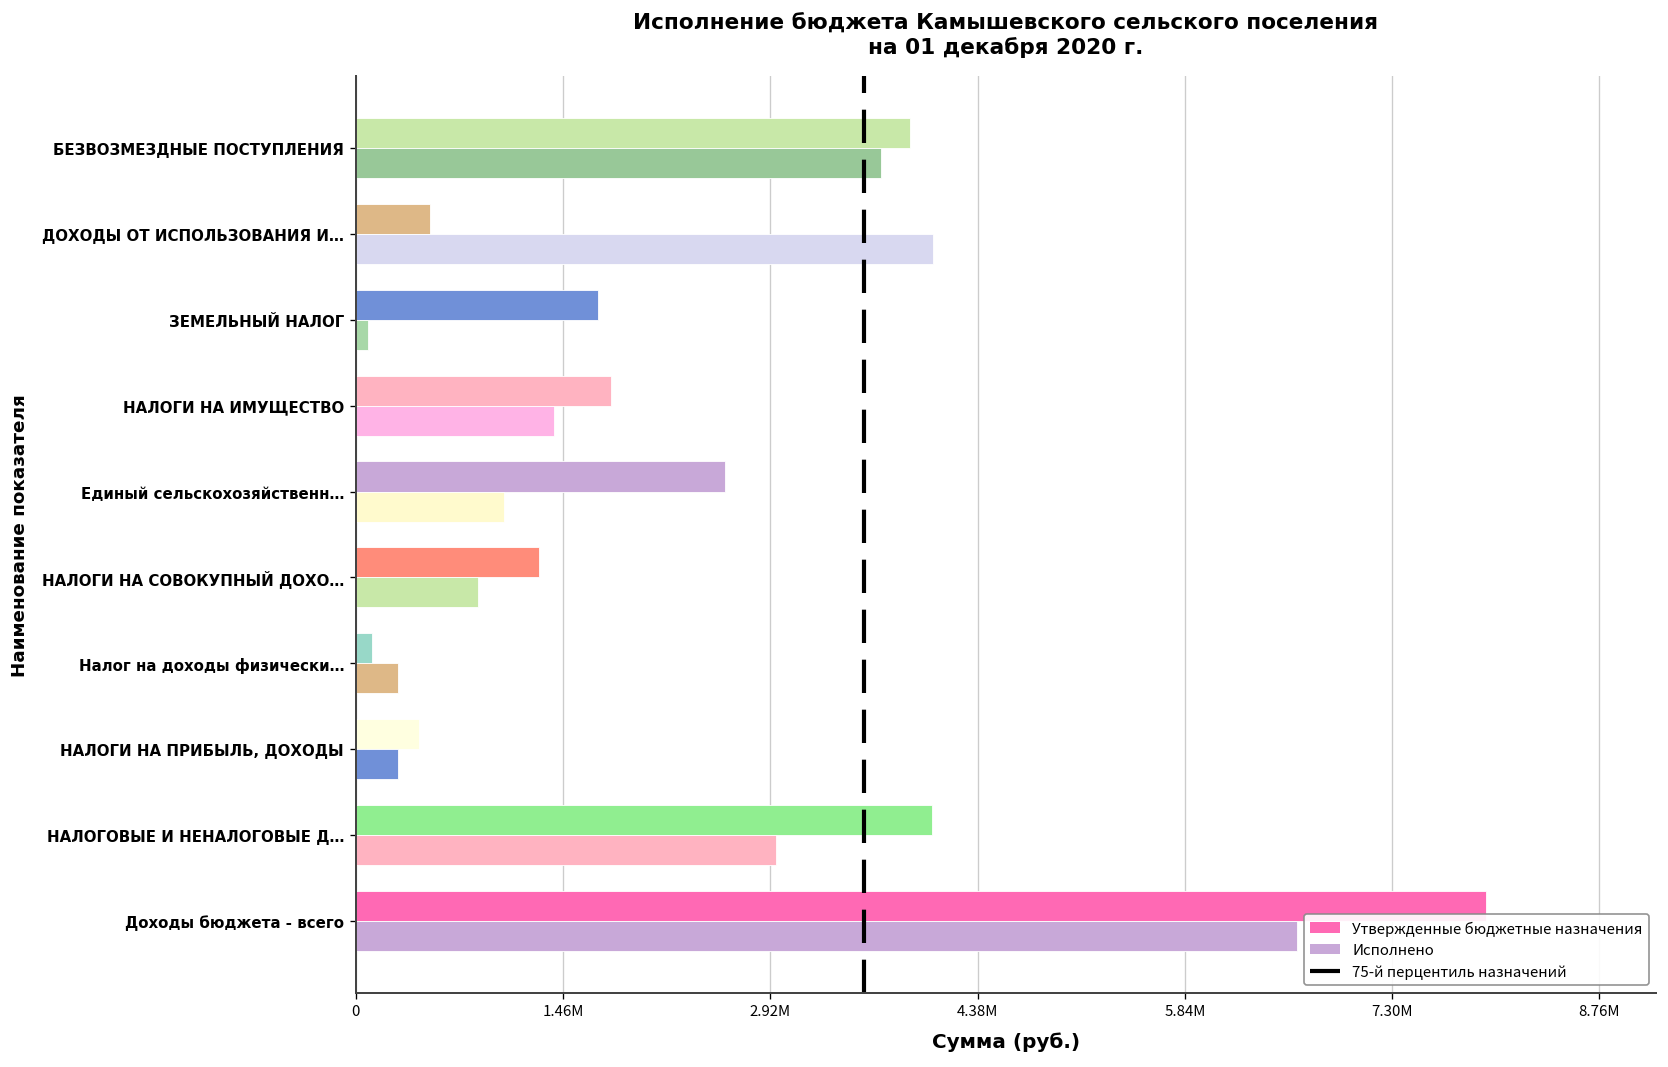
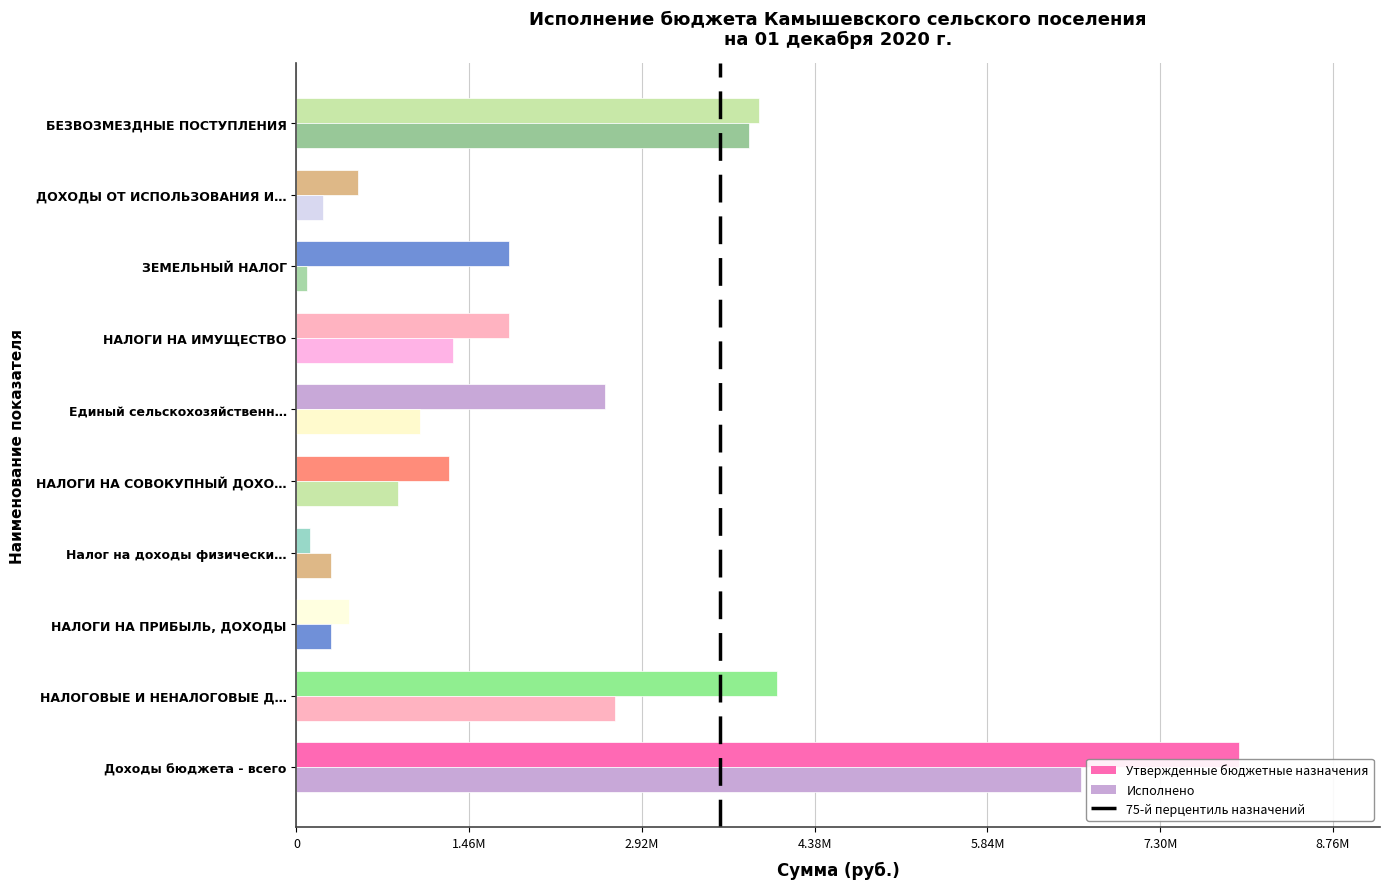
Исполнено, БЕЗВОЗМЕЗДНЫЕ ПОСТУПЛЕНИЯ: 3700000 -> 3820000
Исполнено, ДОХОДЫ ОТ ИСПОЛЬЗОВАНИЯ И…: 4060000 -> 220000
Утвержденные бюджетные назначения, ЗЕМЕЛЬНЫЙ НАЛОГ: 1710000 -> 1800000
Исполнено, НАЛОГИ НА ИМУЩЕСТВО: 1400000 -> 1330000
Исполнено, НАЛОГОВЫЕ И НЕНАЛОГОВЫЕ Д…: 2960000 -> 2690000
